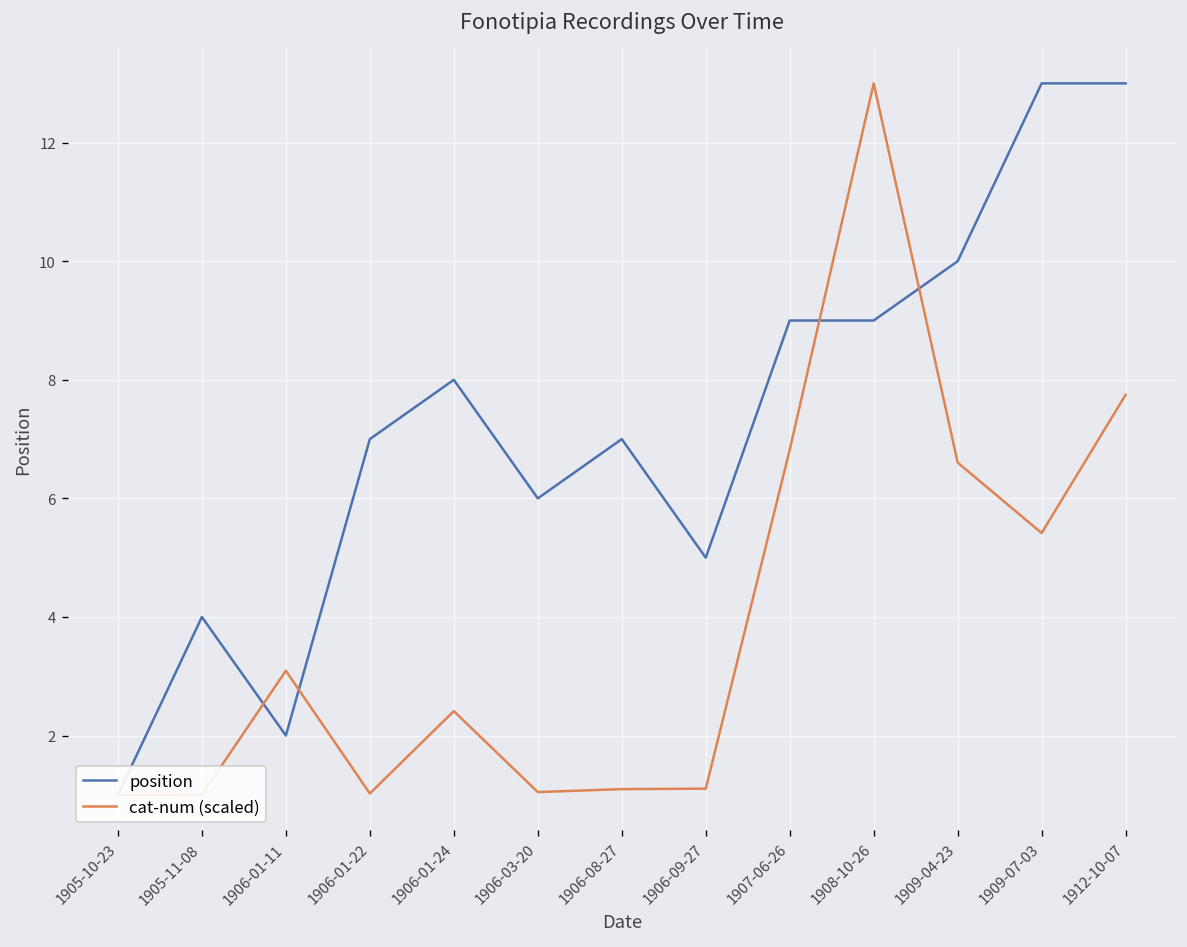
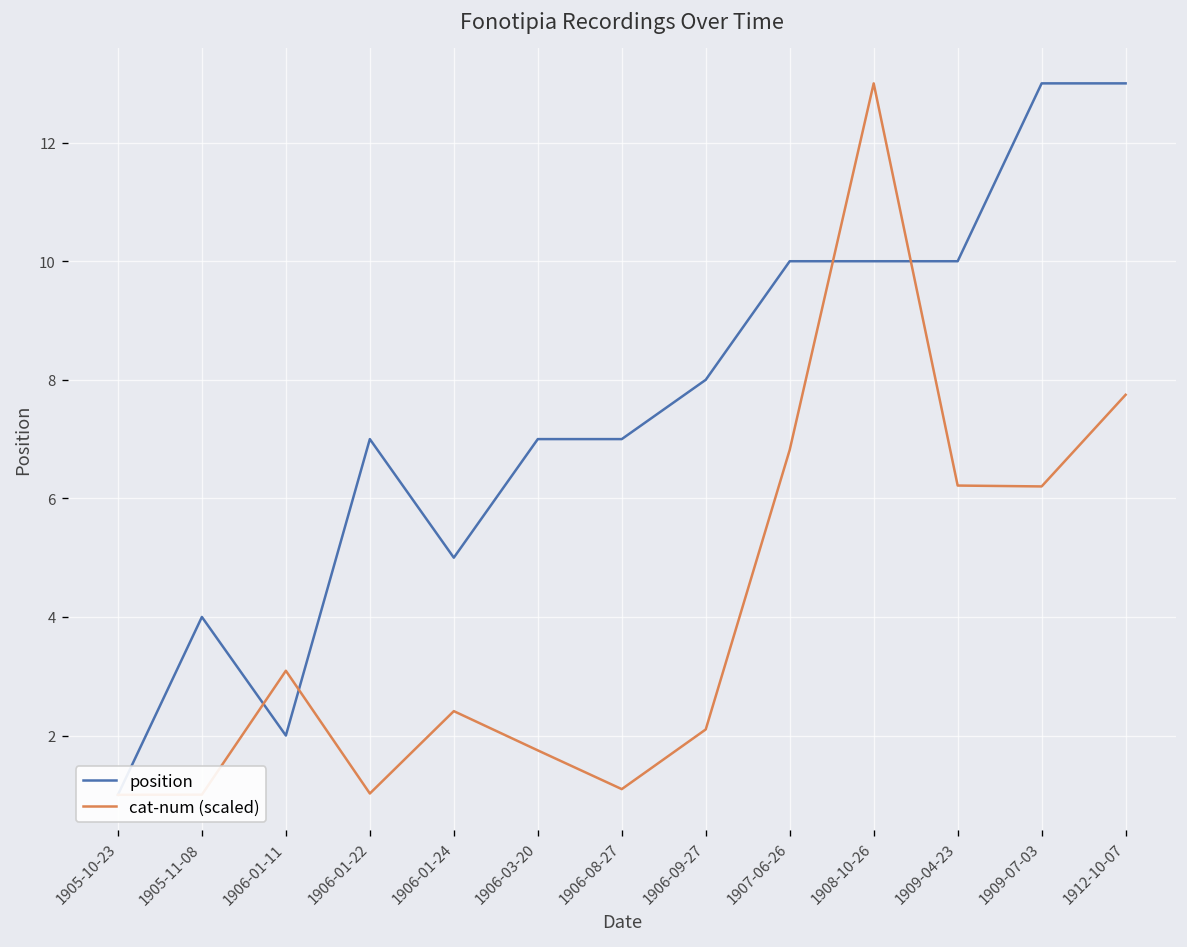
position, 1906-01-24: 8 -> 5
position, 1906-03-20: 6 -> 7
cat-num (scaled), 1906-03-20: 1.0 -> 1.7
position, 1906-09-27: 5 -> 8
cat-num (scaled), 1906-09-27: 1.1 -> 2.1
position, 1907-06-26: 9 -> 10
position, 1908-10-26: 9 -> 10
cat-num (scaled), 1909-04-23: 6.6 -> 6.2
cat-num (scaled), 1909-07-03: 5.4 -> 6.2
